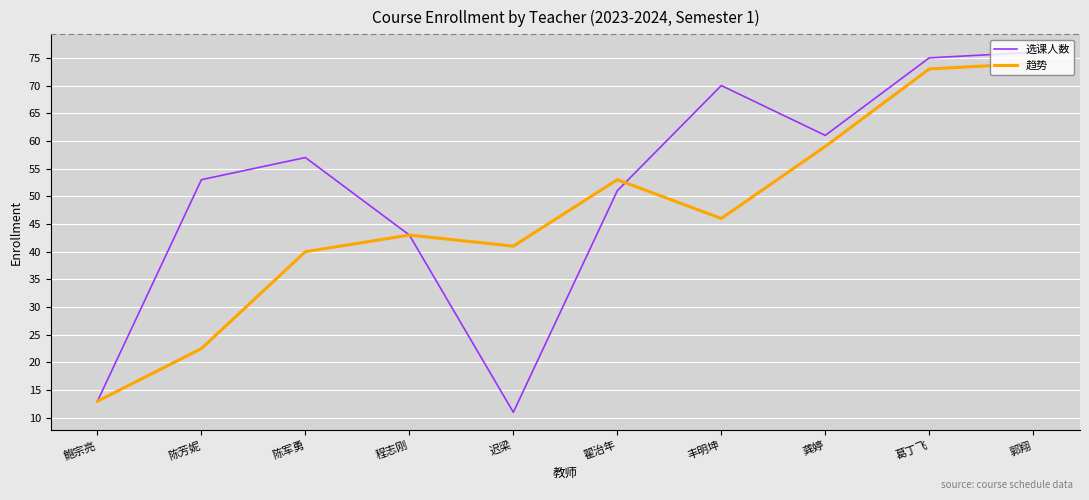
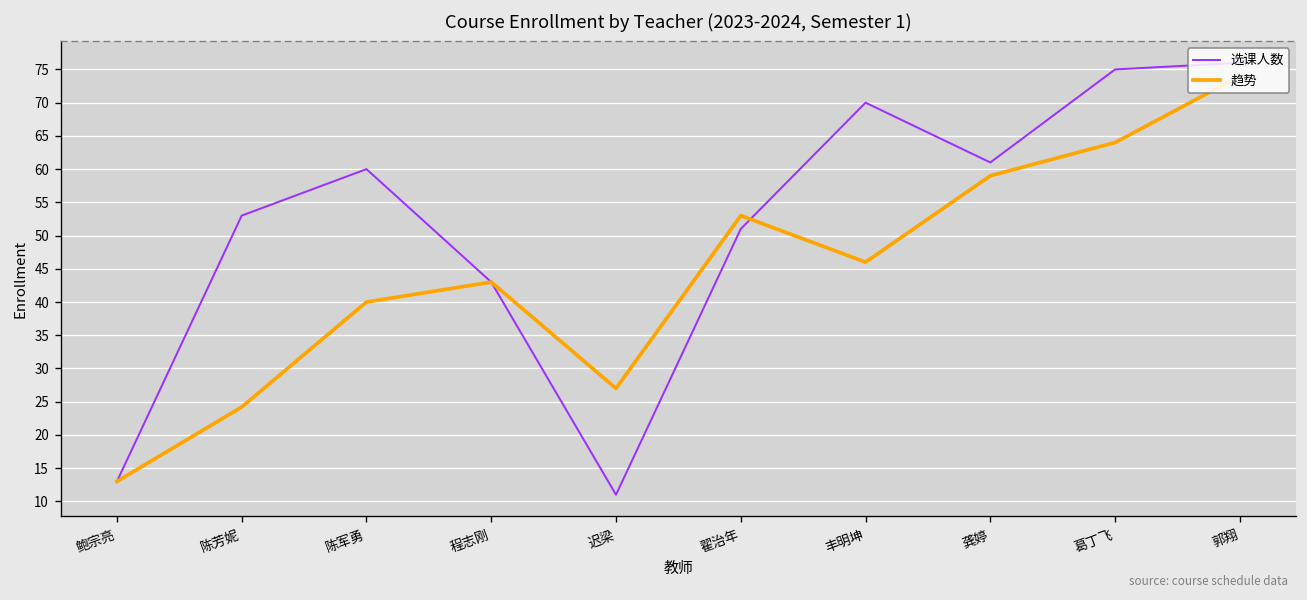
趋势, 陈芳妮: 23 -> 24
选课人数, 陈军勇: 57 -> 60
趋势, 迟梁: 41 -> 27
趋势, 葛丁飞: 73 -> 64
